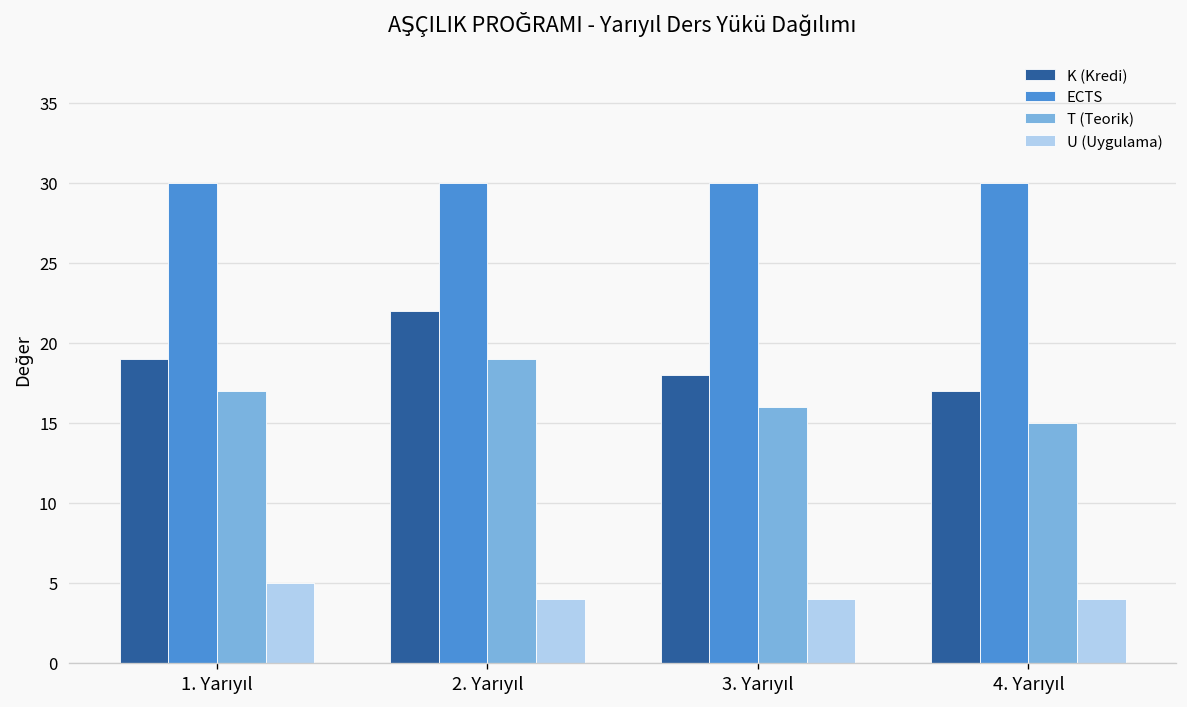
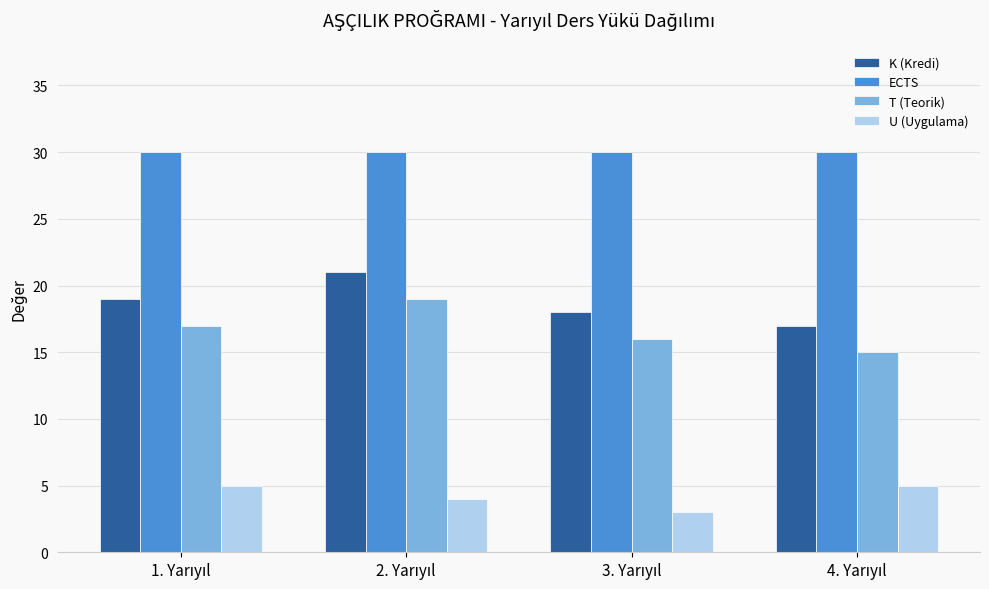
K (Kredi), 2. Yarıyıl: 22 -> 21
U (Uygulama), 3. Yarıyıl: 4 -> 3
U (Uygulama), 4. Yarıyıl: 4 -> 5
